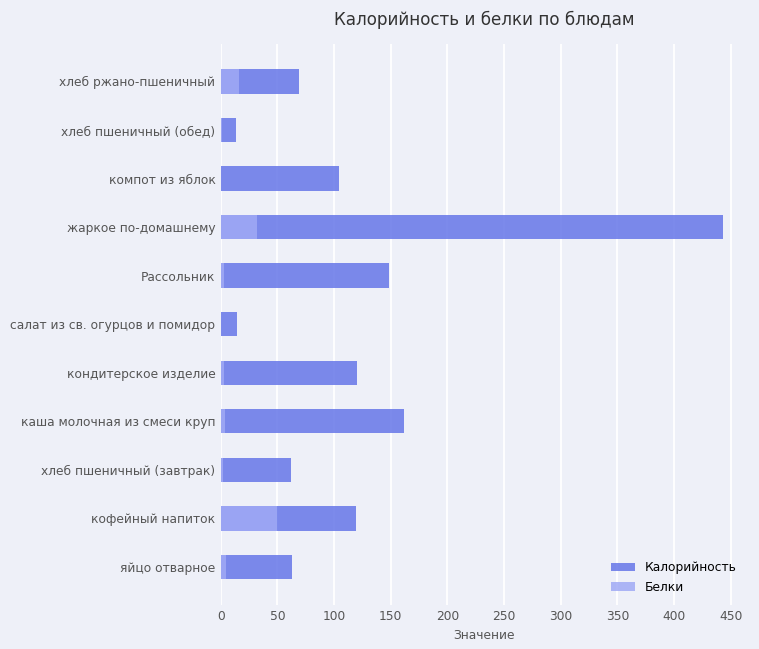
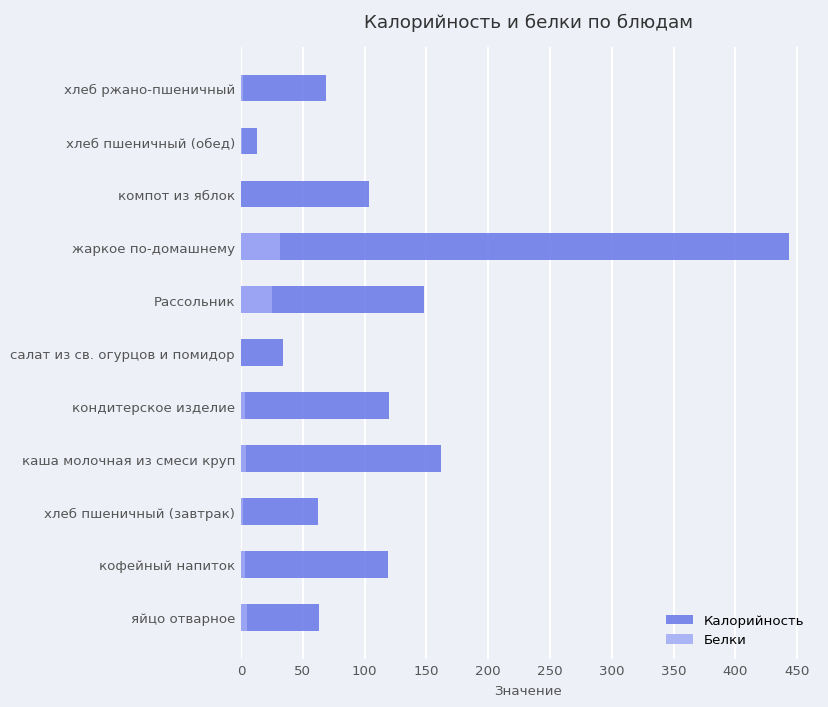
Белки, хлеб ржано-пшеничный: 16 -> 2
Белки, Рассольник: 3 -> 25
Калорийность, салат из св. огурцов и помидор: 14 -> 34
Белки, кофейный напиток: 50 -> 3
